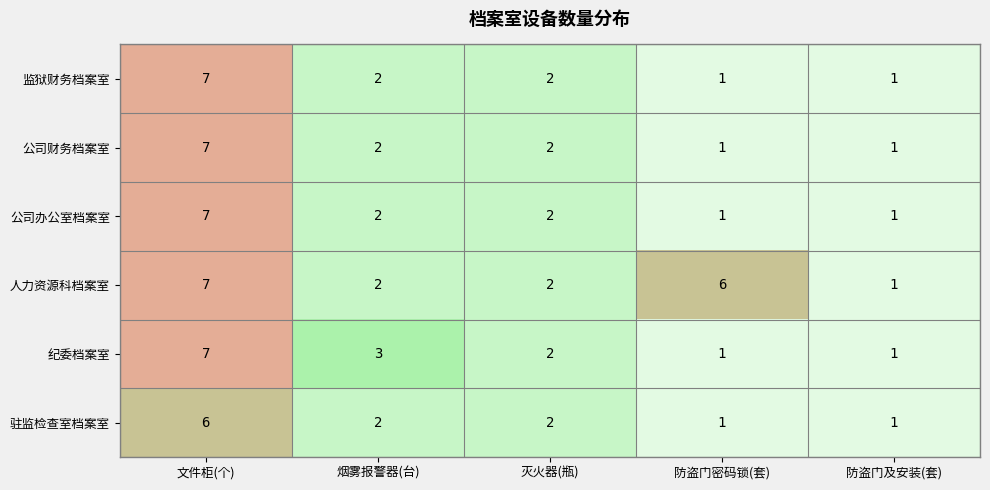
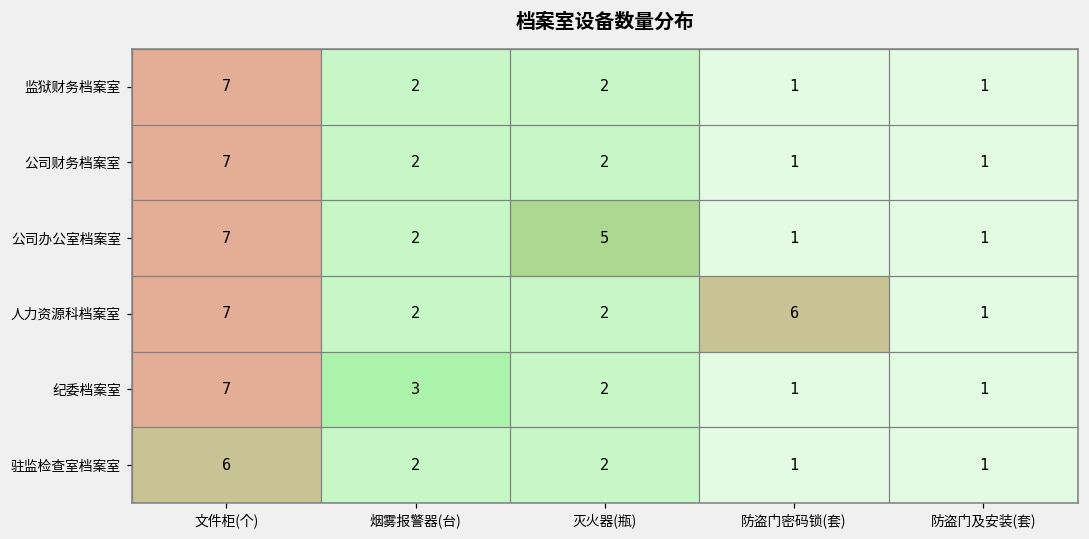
公司办公室档案室, 灭火器(瓶): 2 -> 5
